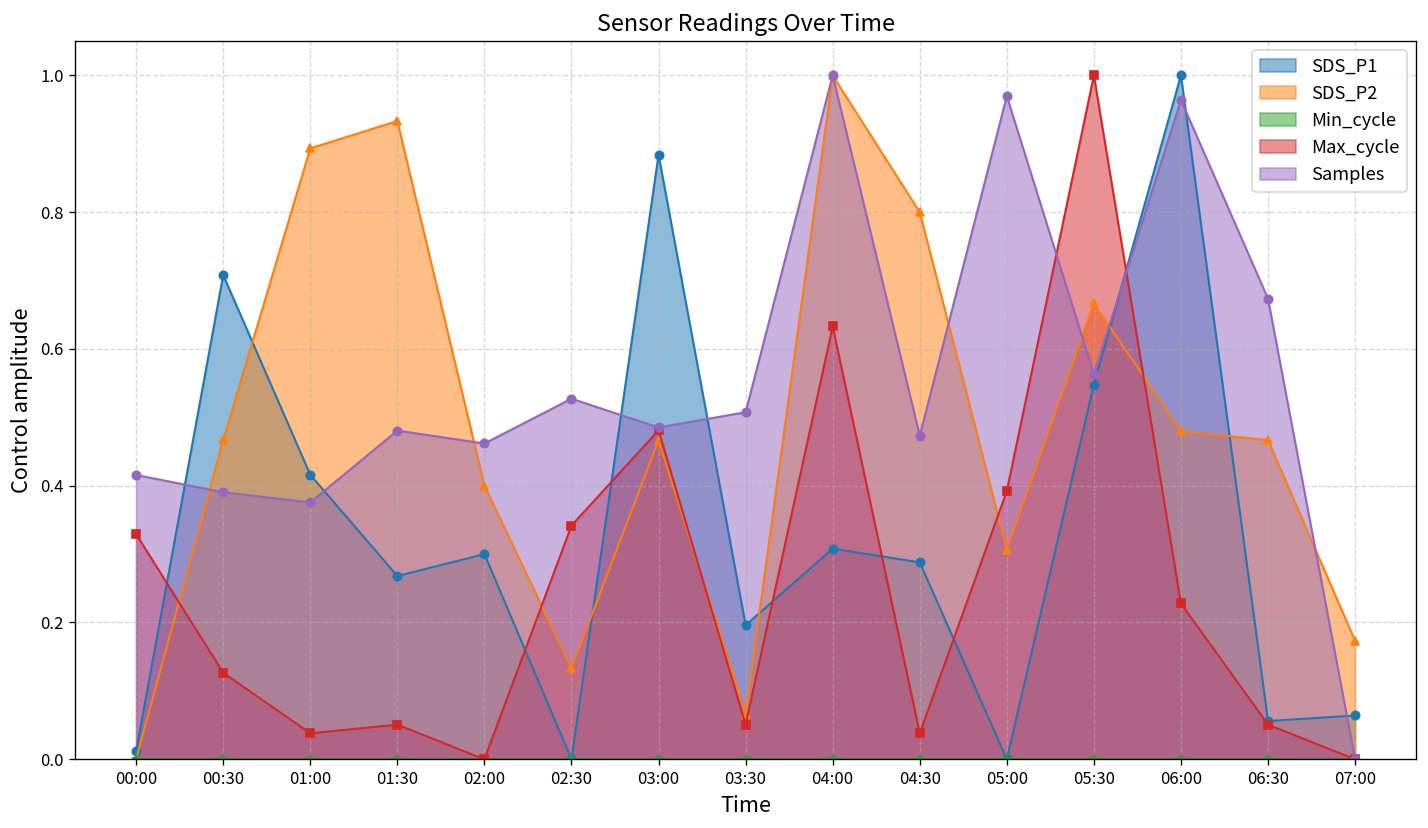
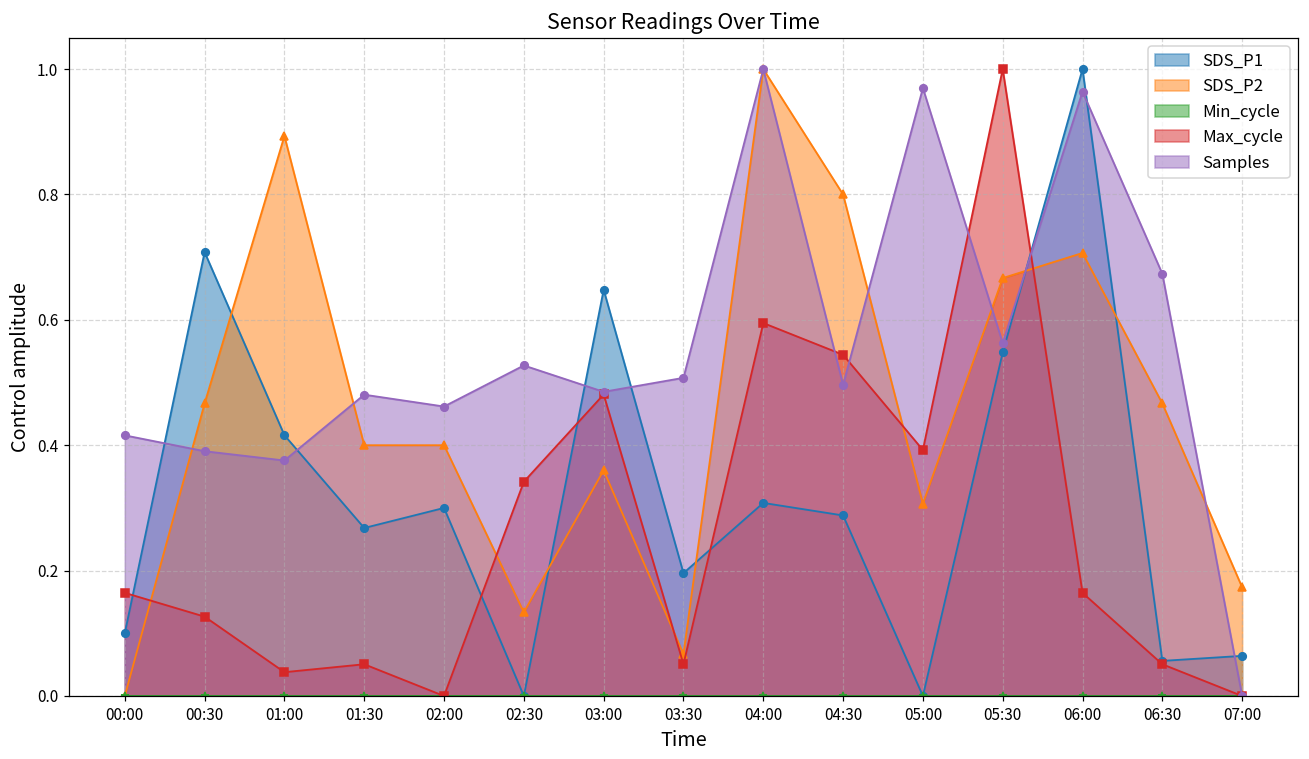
SDS_P1, 00:00: 0.01 -> 0.10
Max_cycle, 00:00: 0.33 -> 0.16
SDS_P2, 01:30: 0.93 -> 0.40
SDS_P1, 03:00: 0.88 -> 0.65
SDS_P2, 03:00: 0.47 -> 0.36
Max_cycle, 04:00: 0.63 -> 0.59
Max_cycle, 04:30: 0.04 -> 0.54
Samples, 04:30: 0.47 -> 0.50
SDS_P2, 06:00: 0.48 -> 0.71
Max_cycle, 06:00: 0.23 -> 0.16
